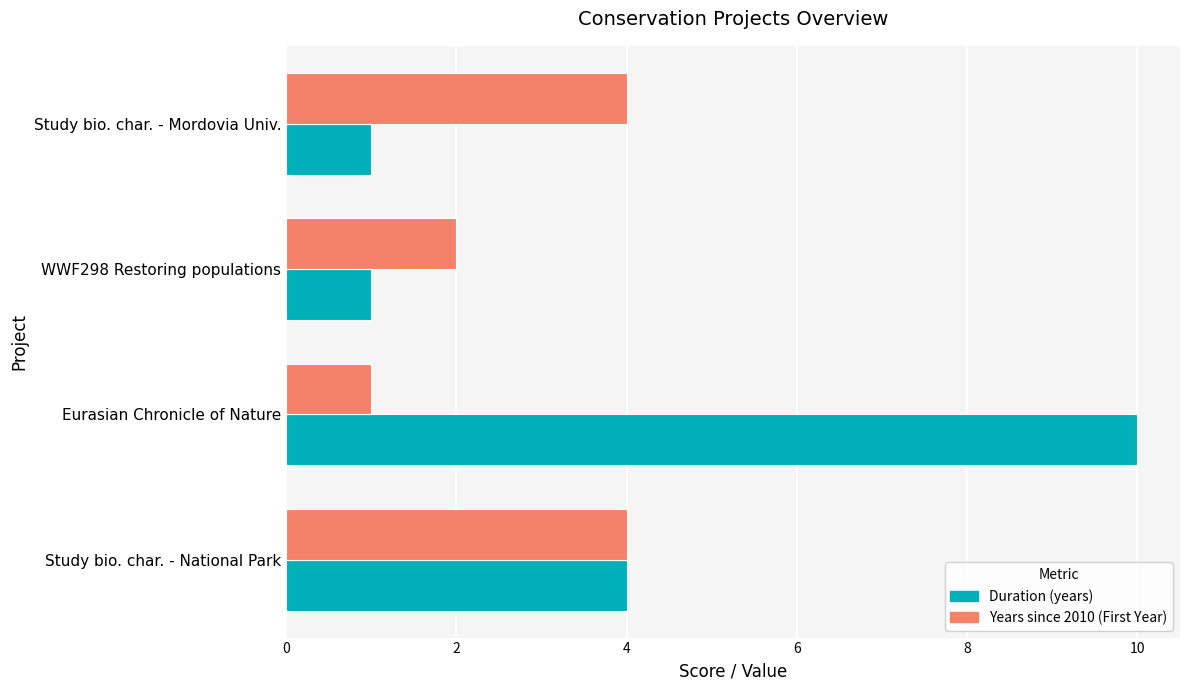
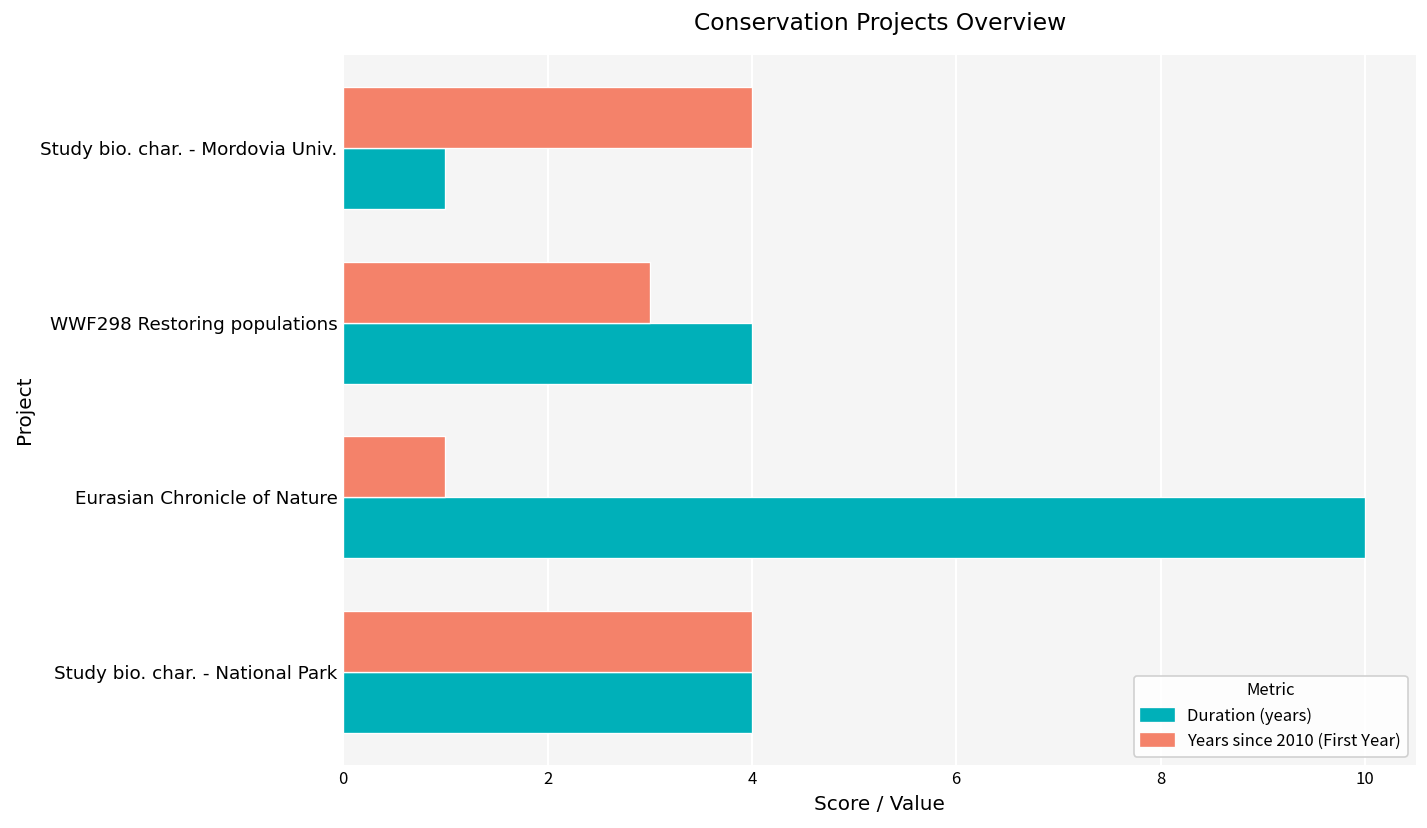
Years since 2010 (First Year), WWF298 Restoring populations: 2.0 -> 3.0
Duration (years), WWF298 Restoring populations: 1 -> 4
